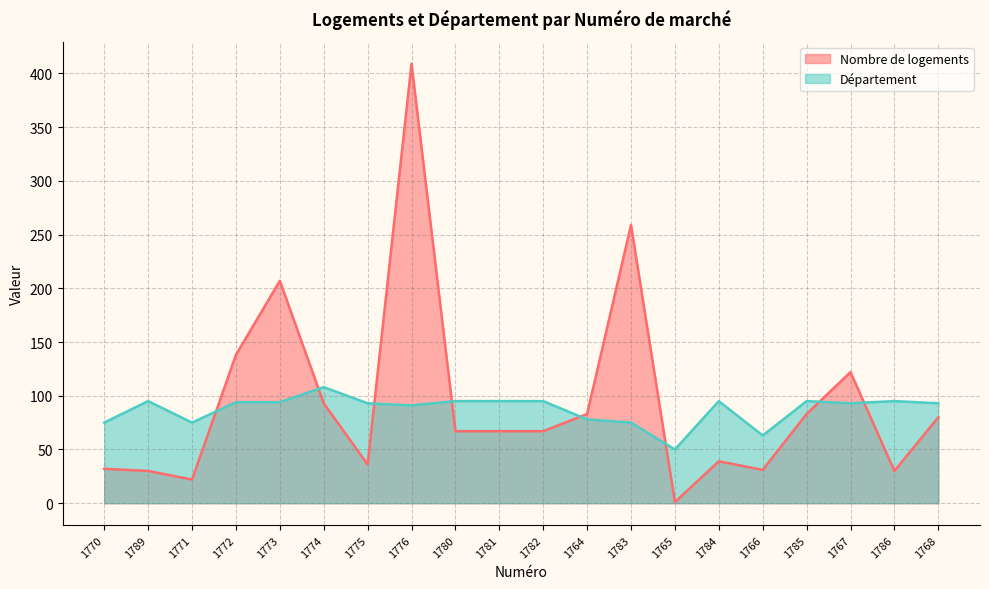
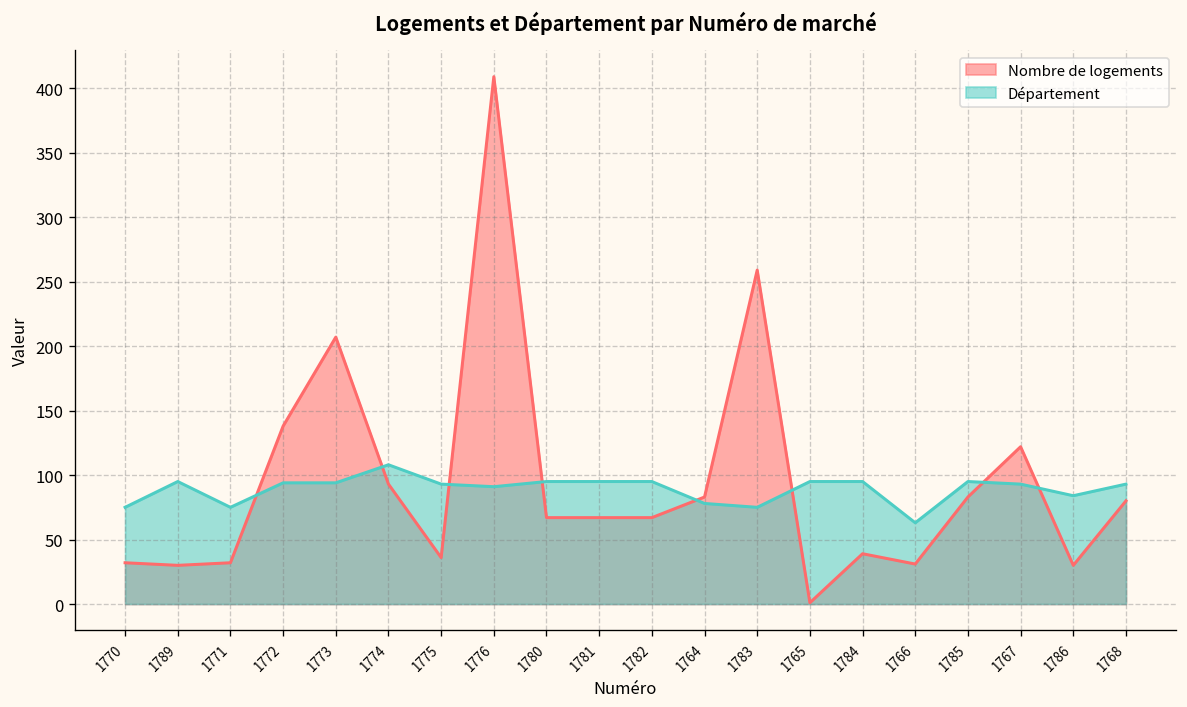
Nombre de logements, 1771: 22 -> 32
Département, 1765: 50 -> 95
Département, 1786: 95 -> 84
